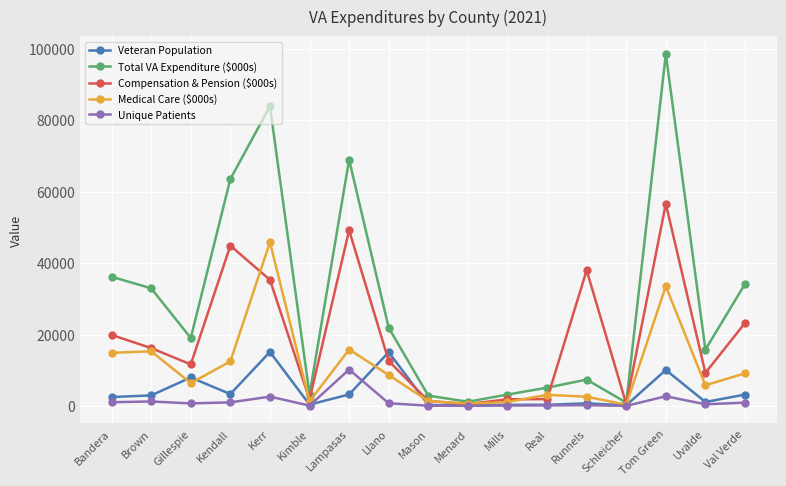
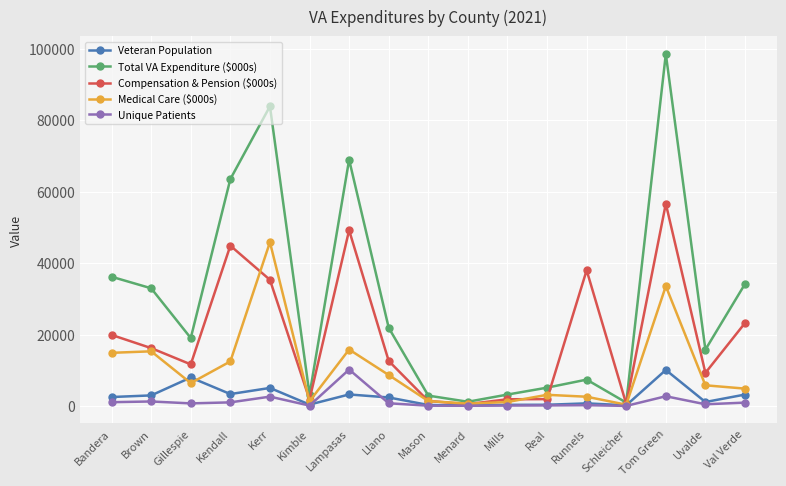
Veteran Population, Kerr: 15000 -> 5000
Veteran Population, Llano: 15000 -> 2000
Medical Care ($000s), Val Verde: 9000 -> 5000
